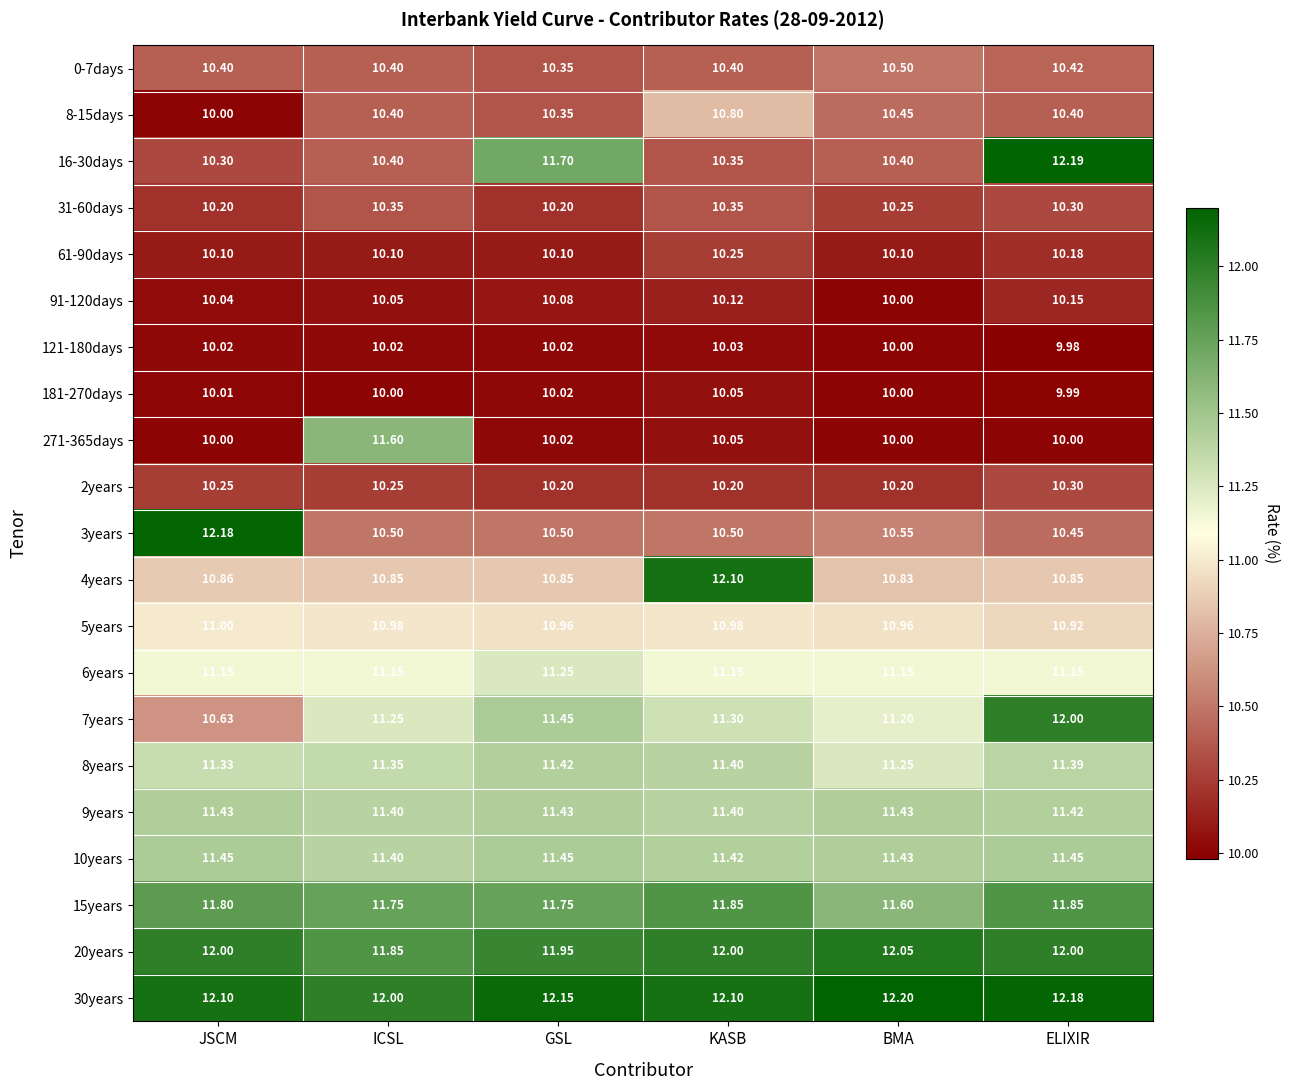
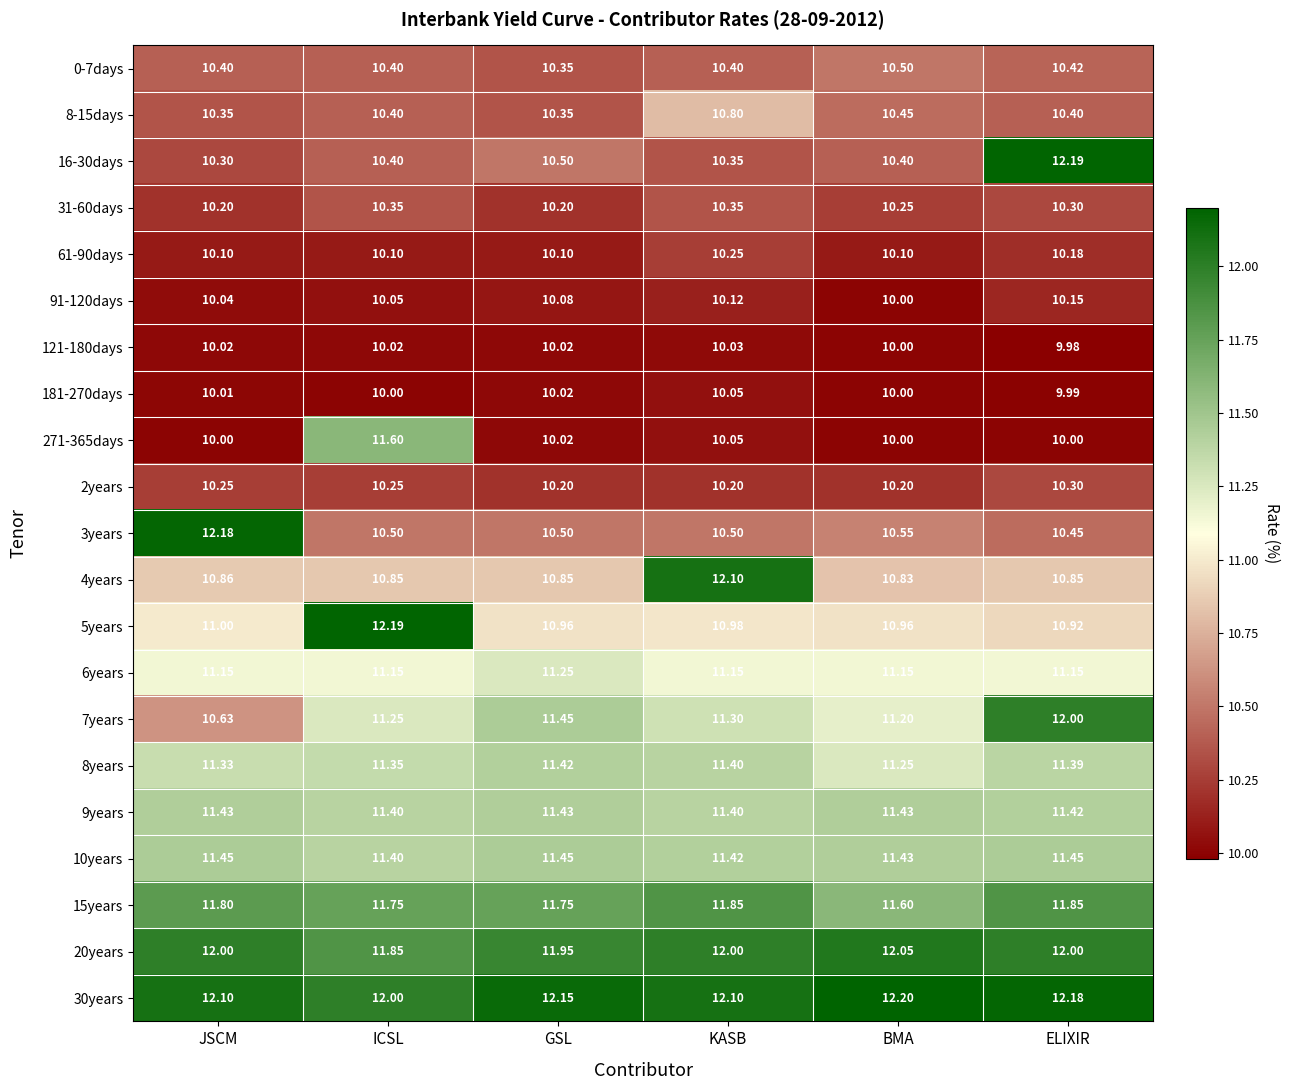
8-15days, JSCM: 10.00 -> 10.35
16-30days, GSL: 11.70 -> 10.50
5years, ICSL: 10.98 -> 12.19
